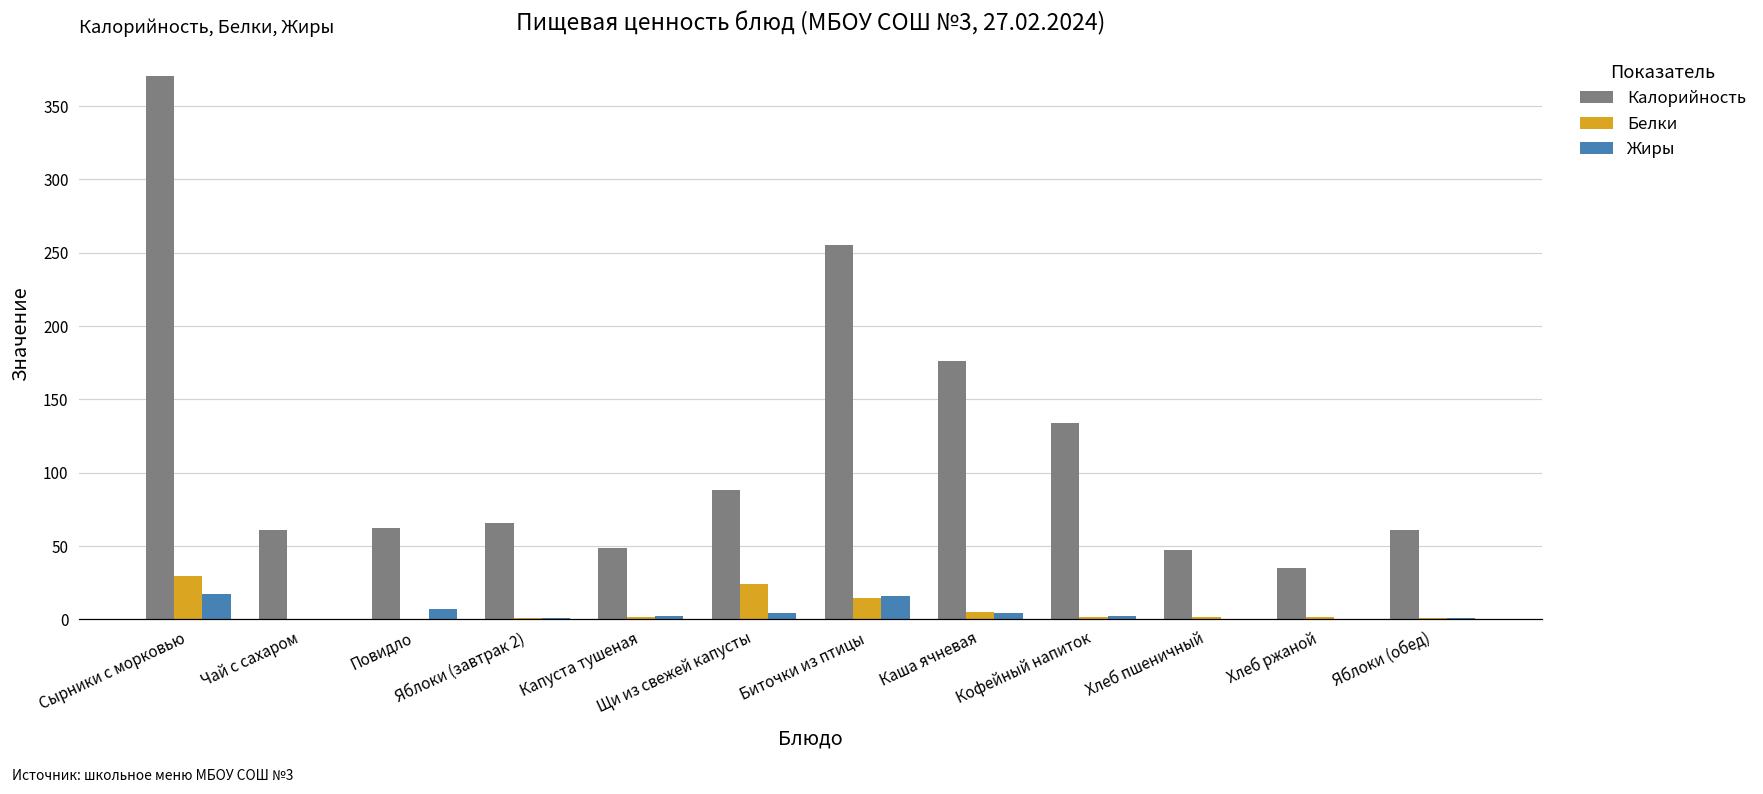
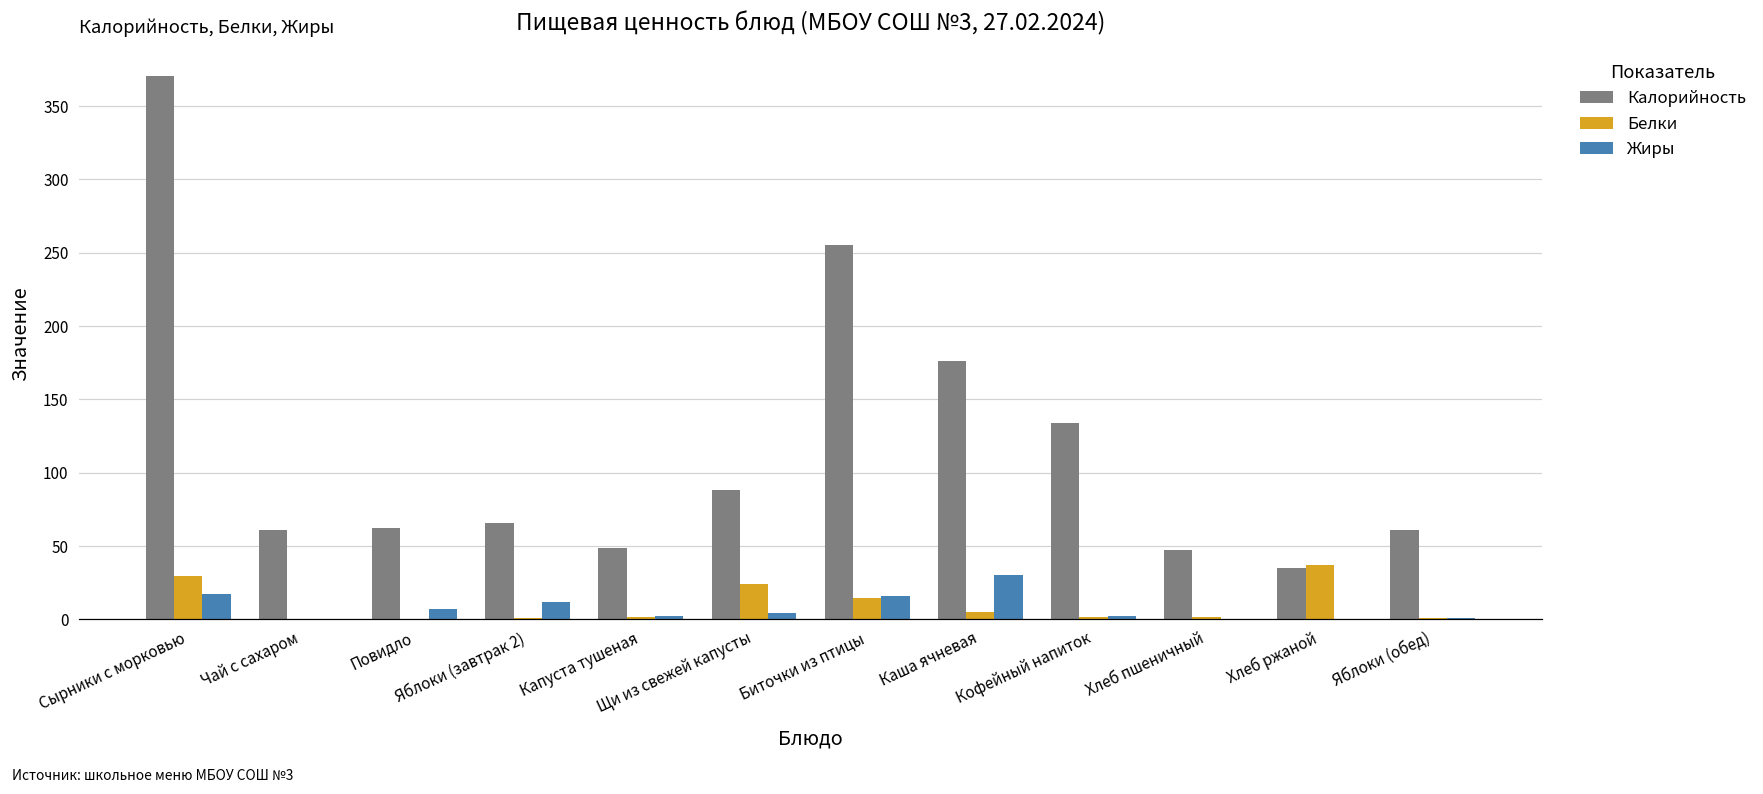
Жиры, Яблоки (завтрак 2): 1 -> 12
Жиры, Каша ячневая: 4 -> 30
Белки, Хлеб ржаной: 1 -> 37
